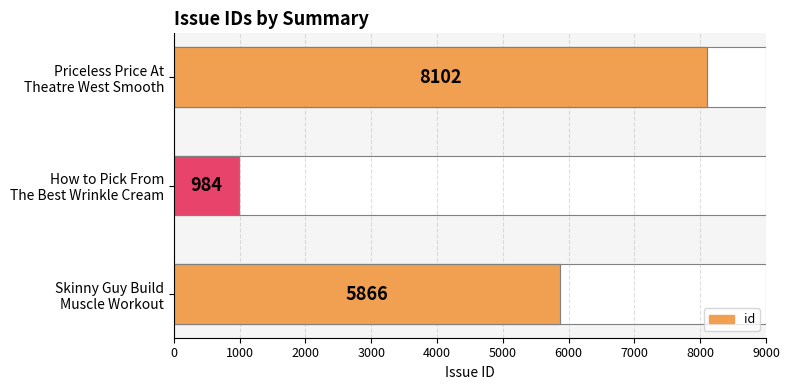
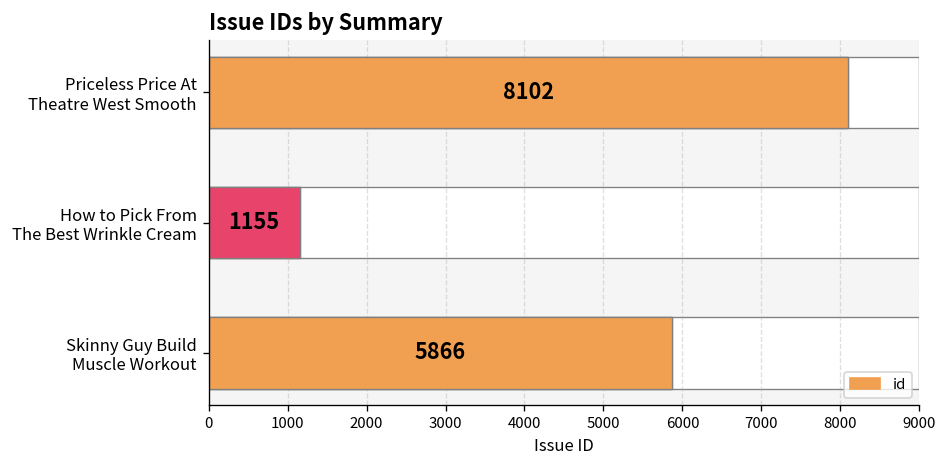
id, How to Pick From The Best Wrinkle Cream: 984 -> 1155
